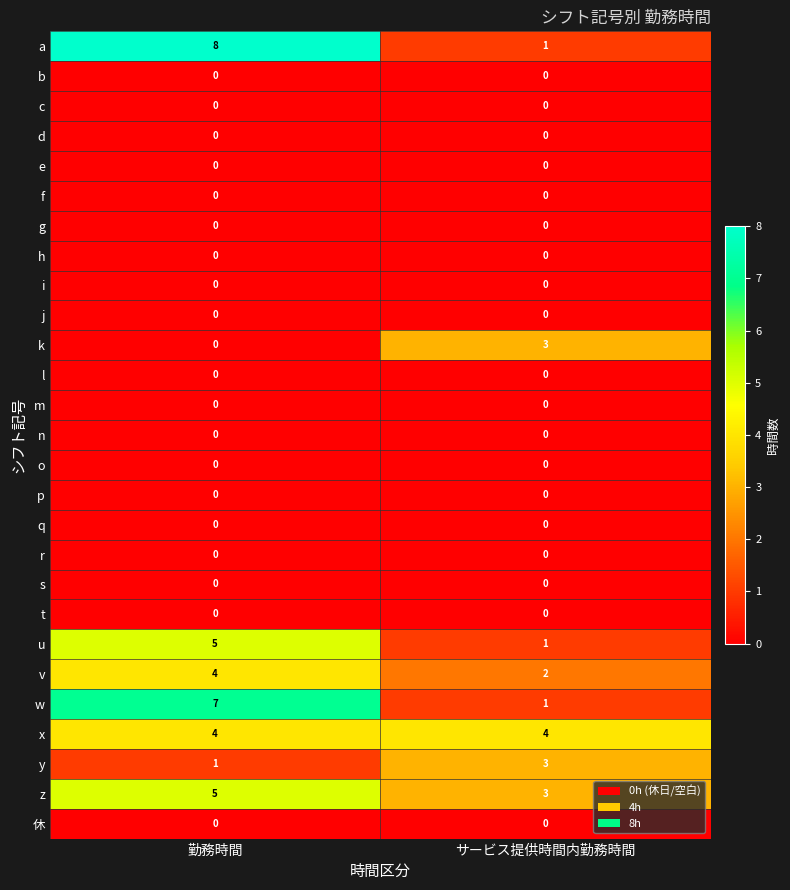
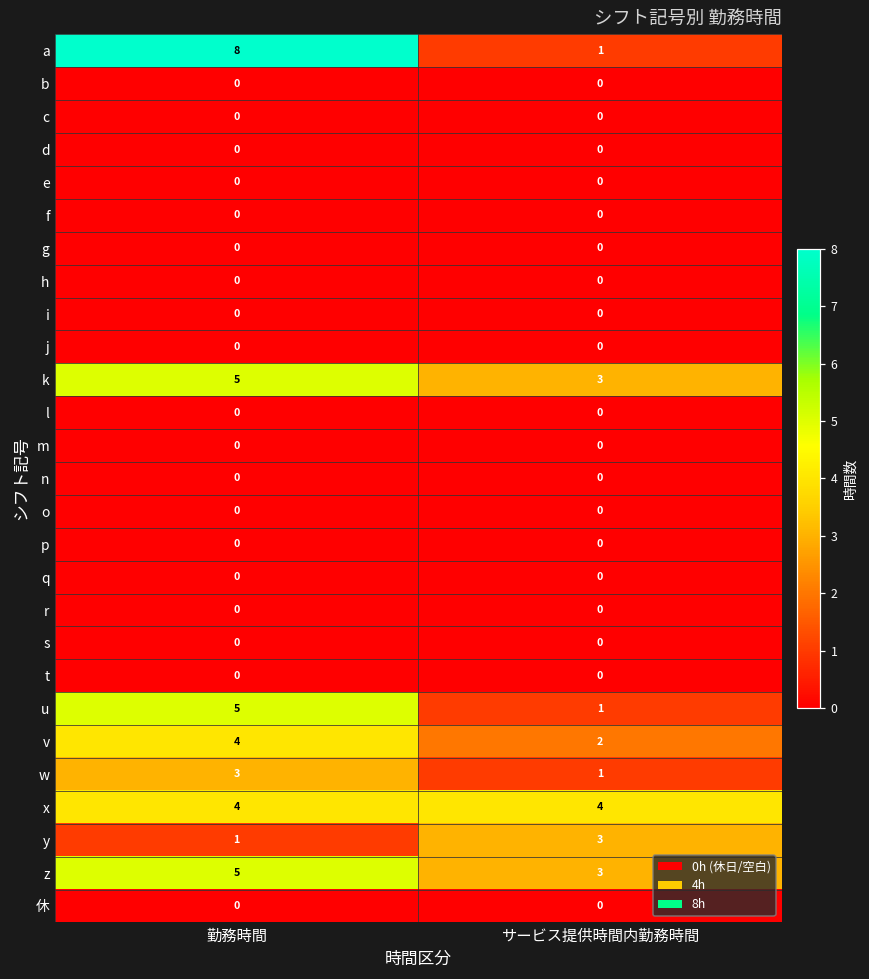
k, 勤務時間: 0 -> 5
w, 勤務時間: 7 -> 3
